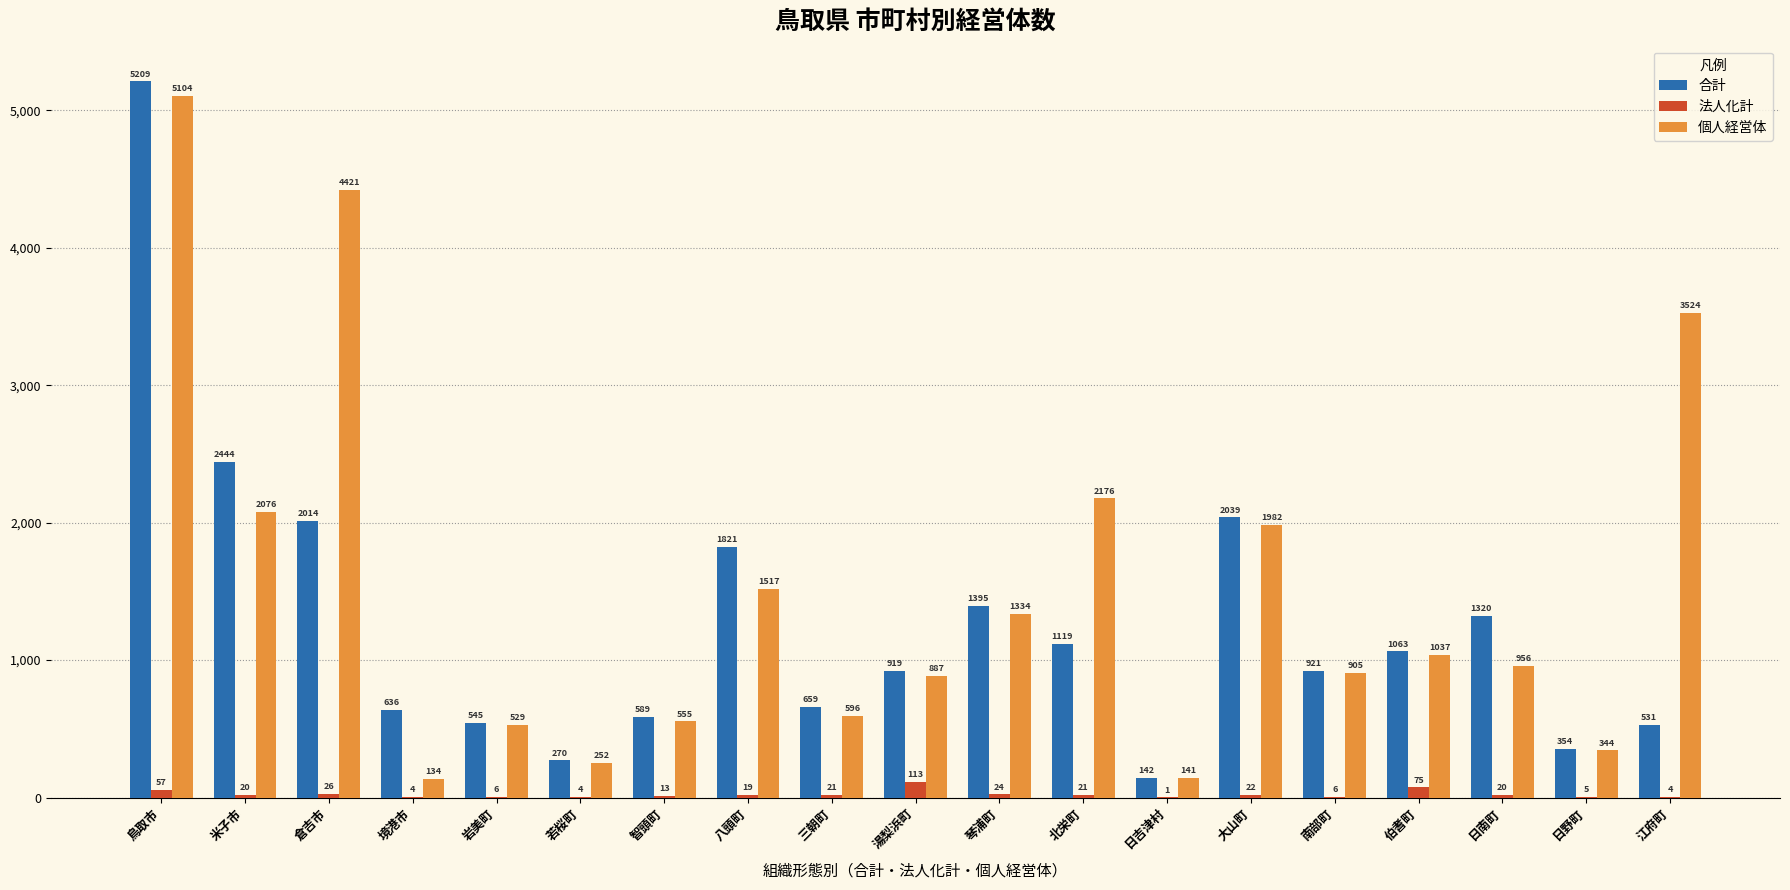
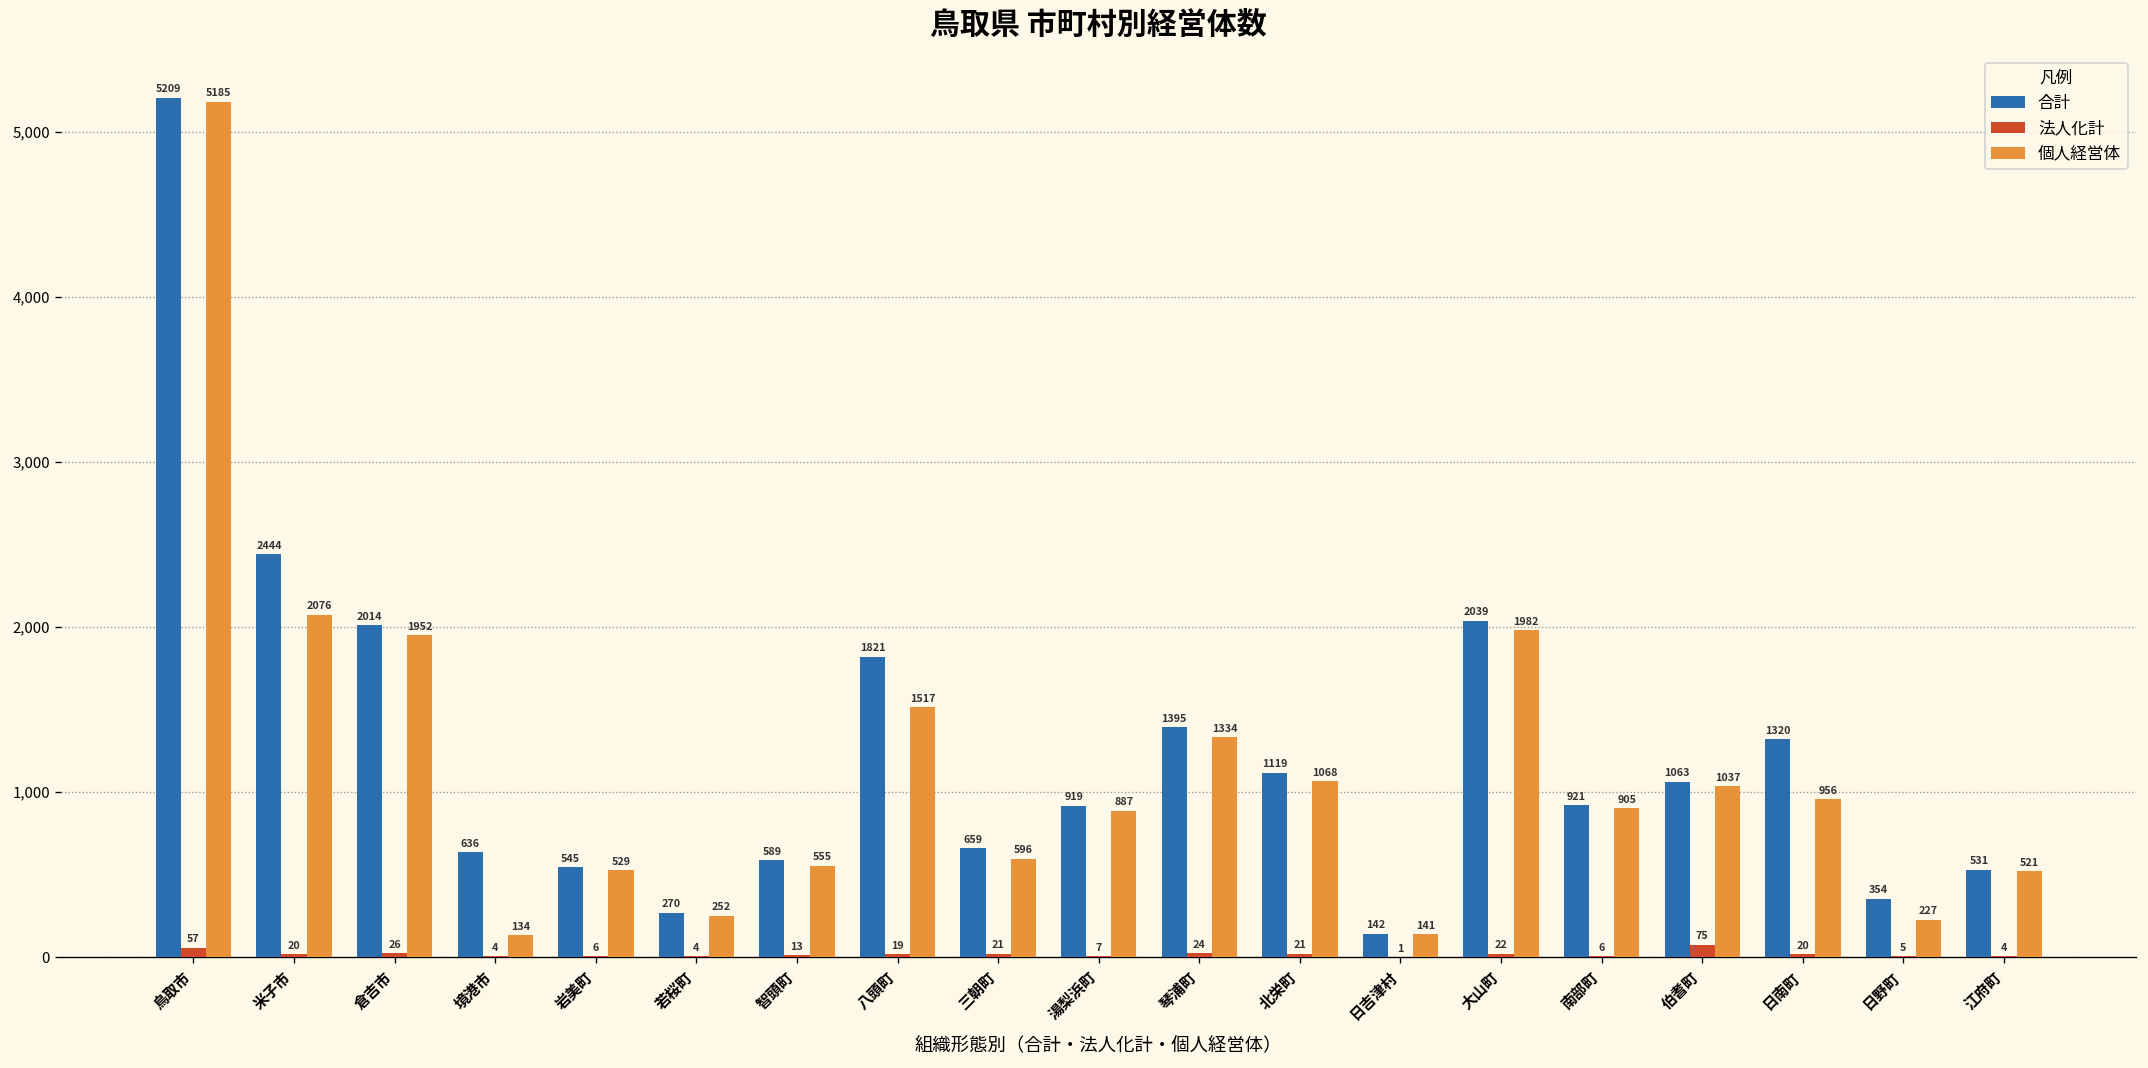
個人経営体, 鳥取市: 5104 -> 5185
個人経営体, 倉吉市: 4421 -> 1952
法人化計, 湯梨浜町: 113 -> 7
個人経営体, 北栄町: 2176 -> 1068
個人経営体, 日野町: 344 -> 227
個人経営体, 江府町: 3524 -> 521
